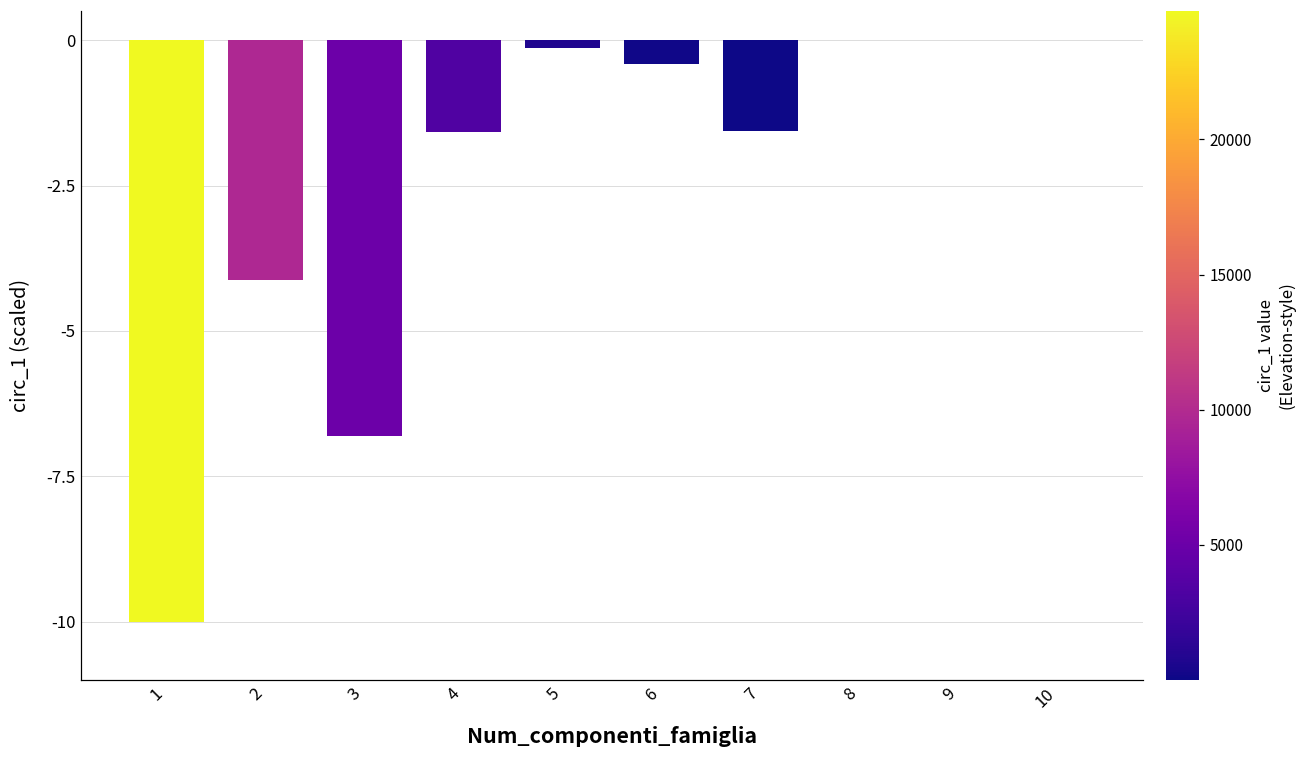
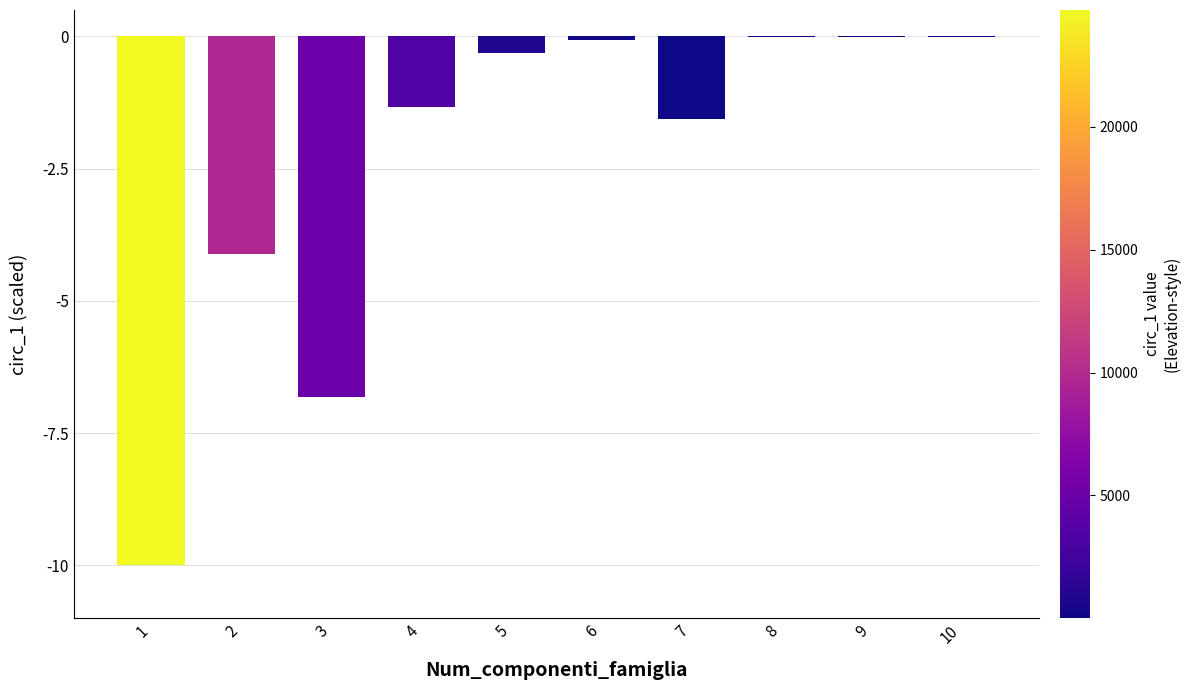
4: -1.6 -> -1.3
5: -0.1 -> -0.3
6: -0.4 -> -0.1
